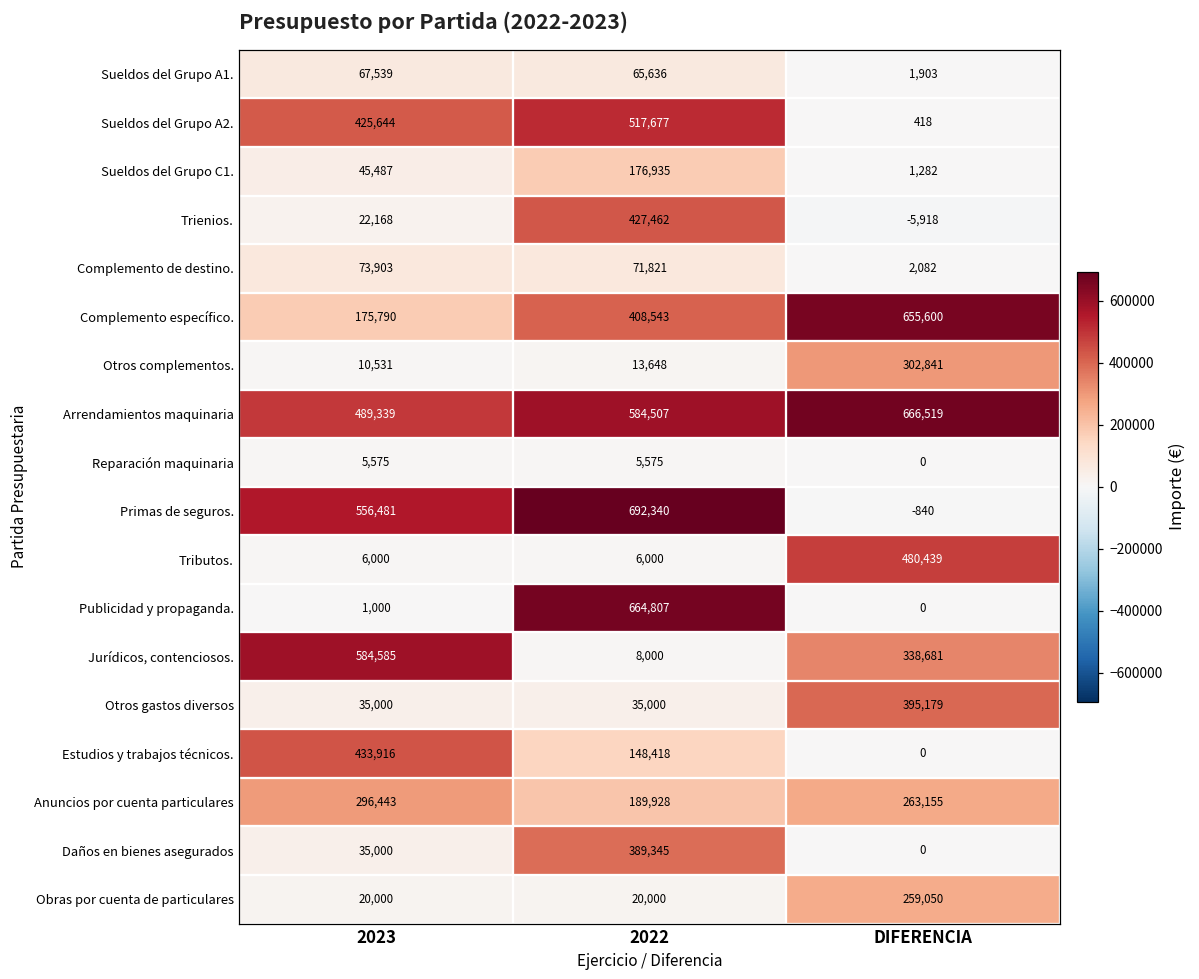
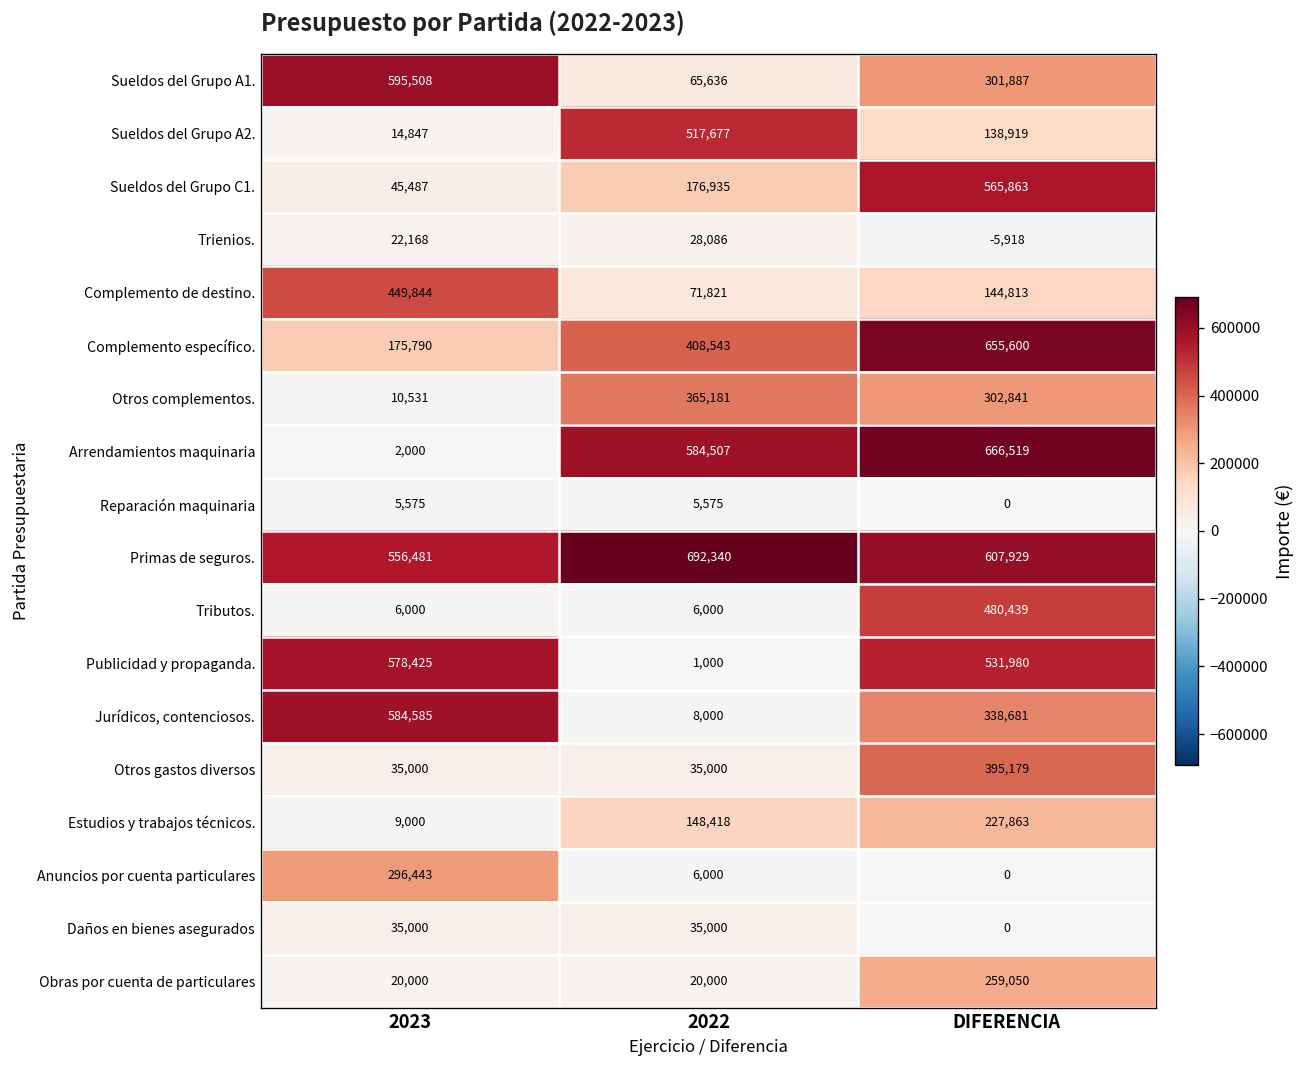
Sueldos del Grupo A1., 2023: 67,539 -> 595,508
Sueldos del Grupo A1., DIFERENCIA: 1,903 -> 301,887
Sueldos del Grupo A2., 2023: 425,644 -> 14,847
Sueldos del Grupo A2., DIFERENCIA: 418 -> 138,919
Sueldos del Grupo C1., DIFERENCIA: 1,282 -> 565,863
Trienios., 2022: 427,462 -> 28,086
Complemento de destino., 2023: 73,903 -> 449,844
Complemento de destino., DIFERENCIA: 2,082 -> 144,813
Otros complementos., 2022: 13,648 -> 365,181
Arrendamientos maquinaria, 2023: 489,339 -> 2,000
Primas de seguros., DIFERENCIA: -840 -> 607,929
Publicidad y propaganda., 2023: 1,000 -> 578,425
Publicidad y propaganda., 2022: 664,807 -> 1,000
Publicidad y propaganda., DIFERENCIA: 0 -> 531,980
Estudios y trabajos técnicos., 2023: 433,916 -> 9,000
Estudios y trabajos técnicos., DIFERENCIA: 0 -> 227,863
Anuncios por cuenta particulares, 2022: 189,928 -> 6,000
Anuncios por cuenta particulares, DIFERENCIA: 263,155 -> 0
Daños en bienes asegurados, 2022: 389,345 -> 35,000
